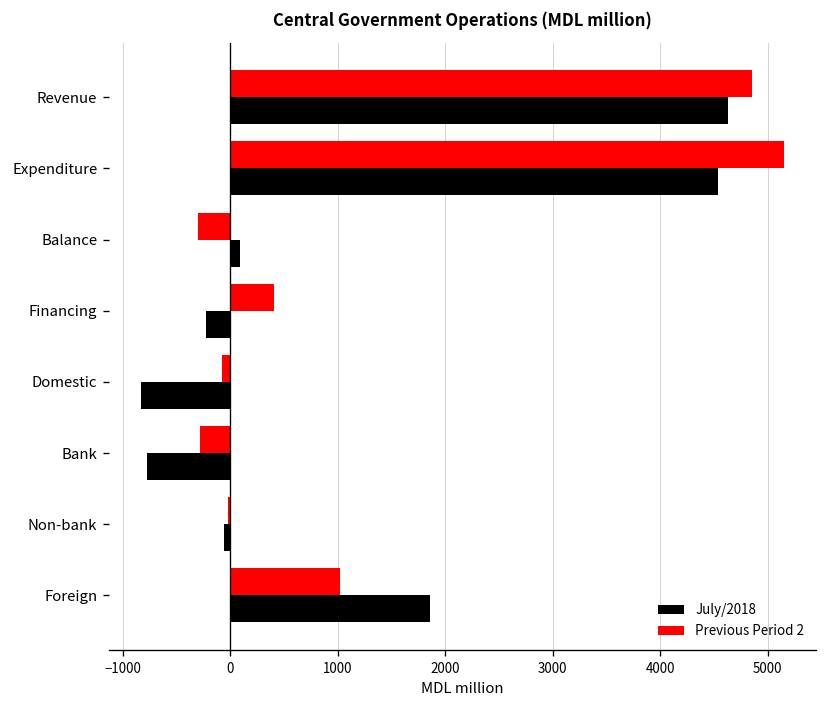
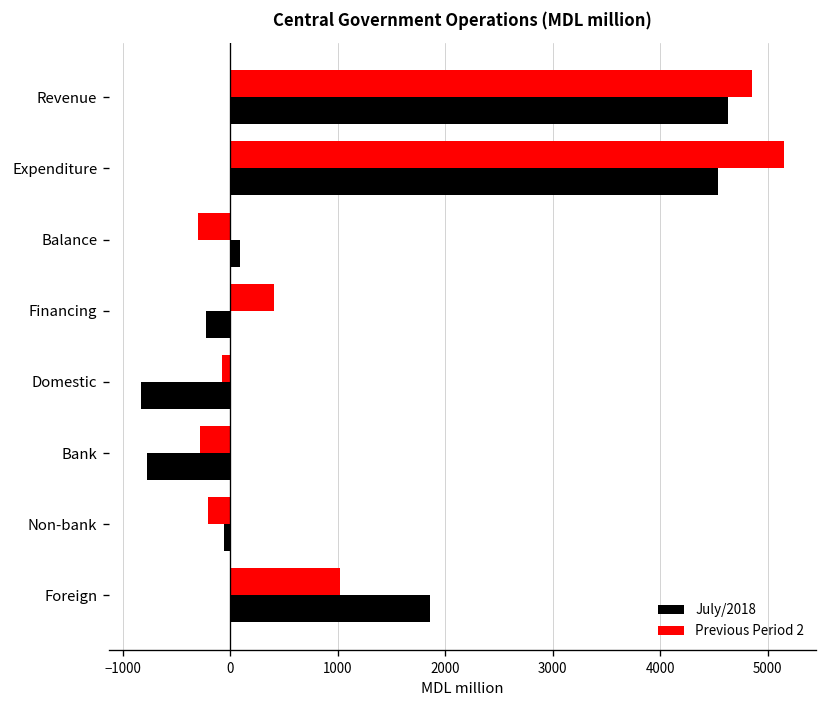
Previous Period 2, Non-bank: 0 -> -200
